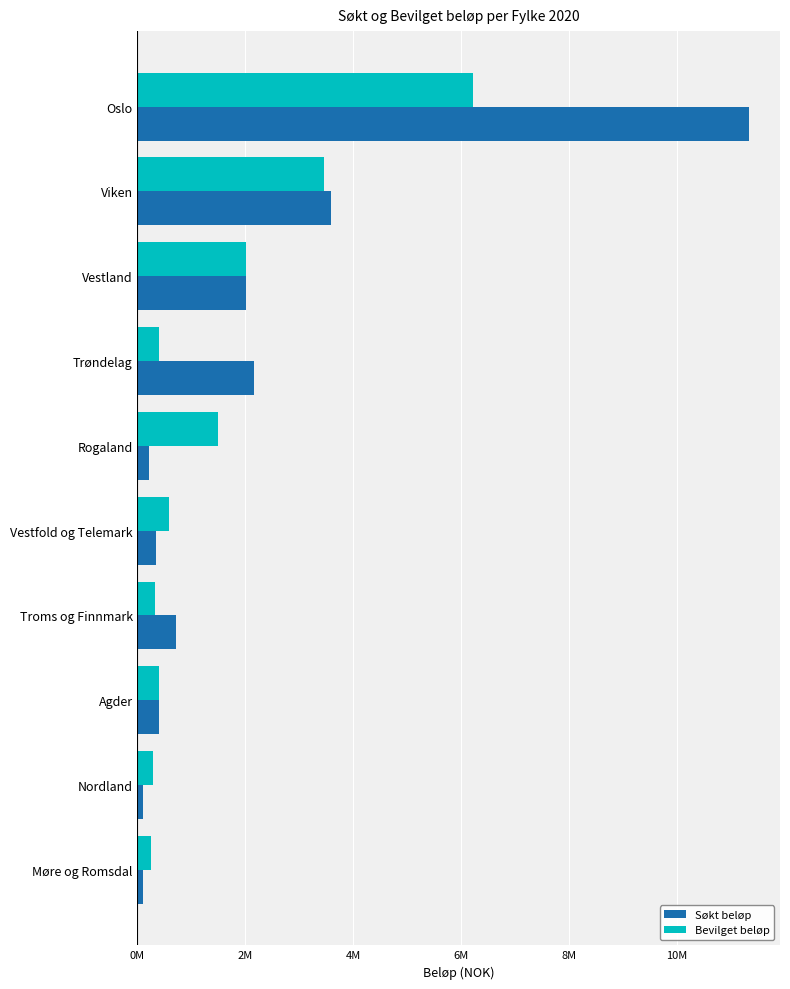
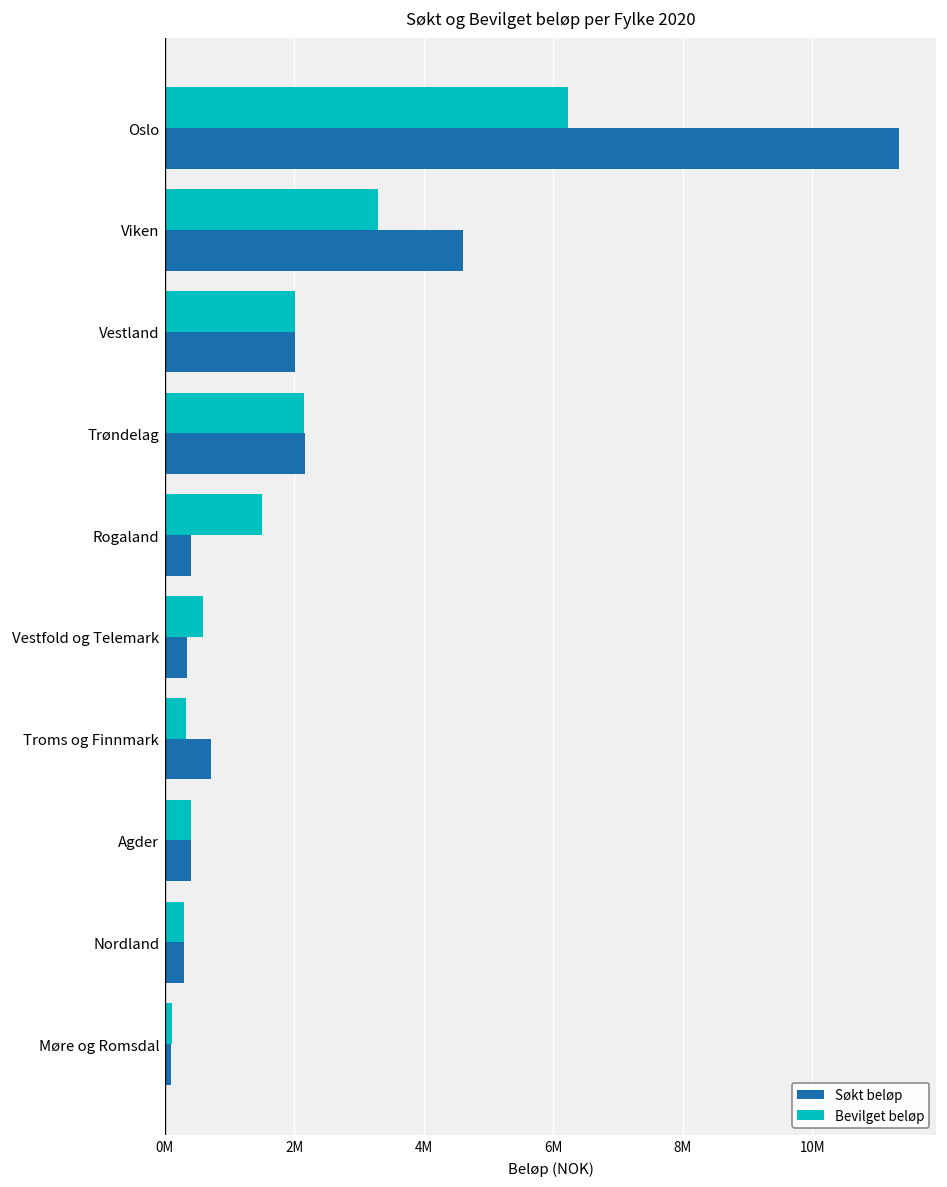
Bevilget beløp, Viken: 3500000 -> 3300000
Søkt beløp, Viken: 3600000 -> 4600000
Bevilget beløp, Trøndelag: 400000 -> 2100000
Søkt beløp, Rogaland: 200000 -> 400000
Søkt beløp, Nordland: 100000 -> 300000
Bevilget beløp, Møre og Romsdal: 300000 -> 100000
